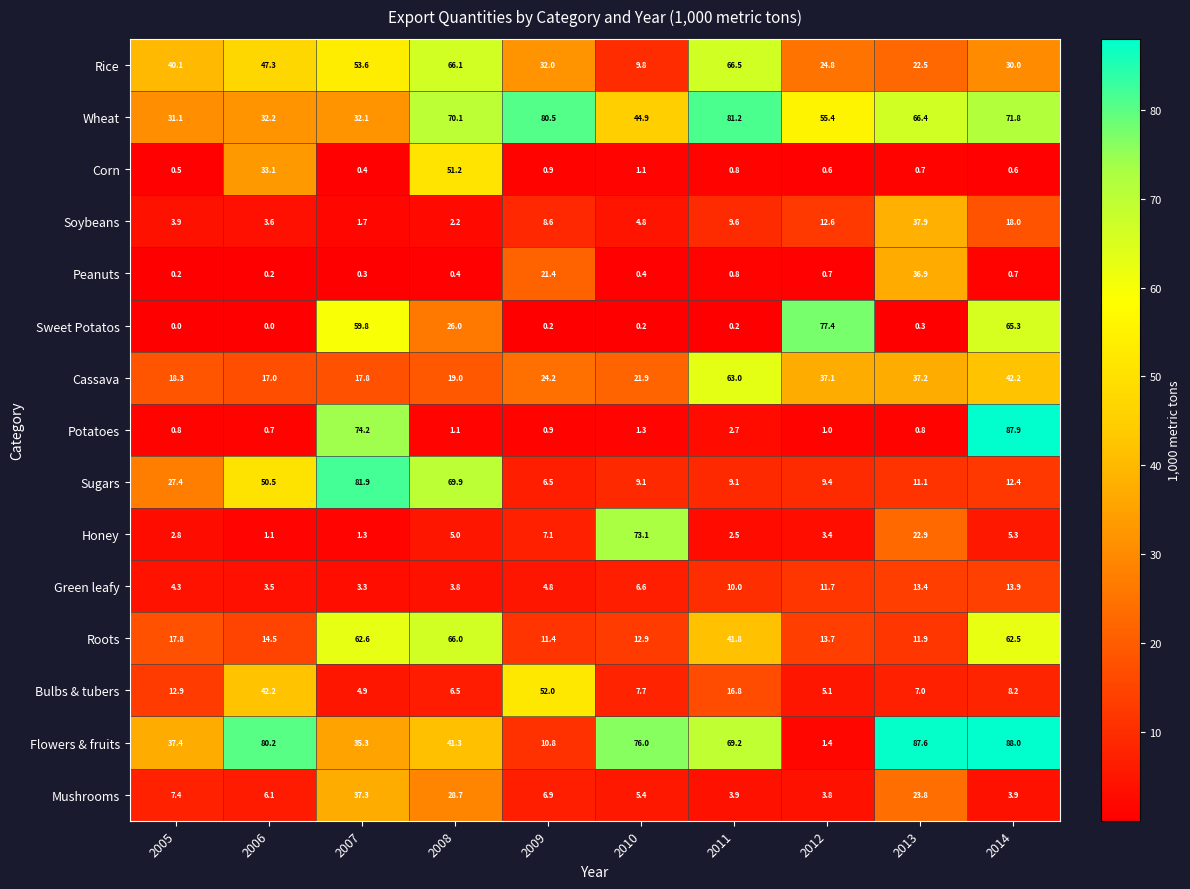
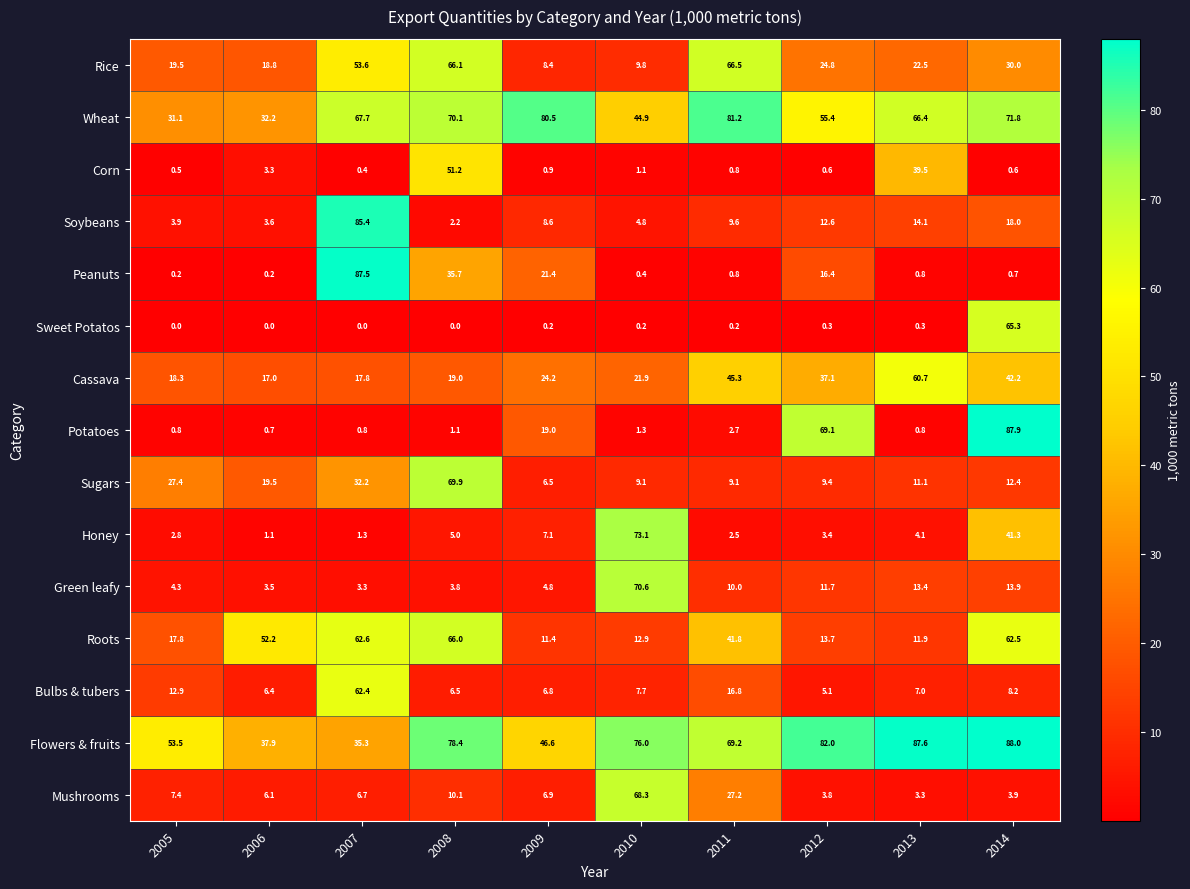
Rice, 2005: 40.1 -> 19.5
Rice, 2006: 47.3 -> 18.8
Rice, 2009: 32.0 -> 8.4
Wheat, 2007: 32.1 -> 67.7
Corn, 2006: 33.1 -> 3.3
Corn, 2013: 0.7 -> 39.5
Soybeans, 2007: 1.7 -> 85.4
Soybeans, 2013: 37.9 -> 14.1
Peanuts, 2007: 0.3 -> 87.5
Peanuts, 2008: 0.4 -> 35.7
Peanuts, 2012: 0.7 -> 16.4
Peanuts, 2013: 36.9 -> 0.8
Sweet Potatos, 2007: 59.8 -> 0.0
Sweet Potatos, 2008: 26.0 -> 0.0
Sweet Potatos, 2012: 77.4 -> 0.3
Cassava, 2011: 63.0 -> 45.3
Cassava, 2013: 37.2 -> 60.7
Potatoes, 2007: 74.2 -> 0.8
Potatoes, 2009: 0.9 -> 19.0
Potatoes, 2012: 1.0 -> 69.1
Sugars, 2006: 50.5 -> 19.5
Sugars, 2007: 81.9 -> 32.2
Honey, 2013: 22.9 -> 4.1
Honey, 2014: 5.3 -> 41.3
Green leafy, 2010: 6.6 -> 70.6
Roots, 2006: 14.5 -> 52.2
Bulbs & tubers, 2006: 42.2 -> 6.4
Bulbs & tubers, 2007: 4.9 -> 62.4
Bulbs & tubers, 2009: 52.0 -> 6.8
Flowers & fruits, 2005: 37.4 -> 53.5
Flowers & fruits, 2006: 80.2 -> 37.9
Flowers & fruits, 2008: 41.3 -> 78.4
Flowers & fruits, 2009: 10.8 -> 46.6
Flowers & fruits, 2012: 1.4 -> 82.0
Mushrooms, 2007: 37.3 -> 6.7
Mushrooms, 2008: 28.7 -> 10.1
Mushrooms, 2010: 5.4 -> 68.3
Mushrooms, 2011: 3.9 -> 27.2
Mushrooms, 2013: 23.8 -> 3.3
